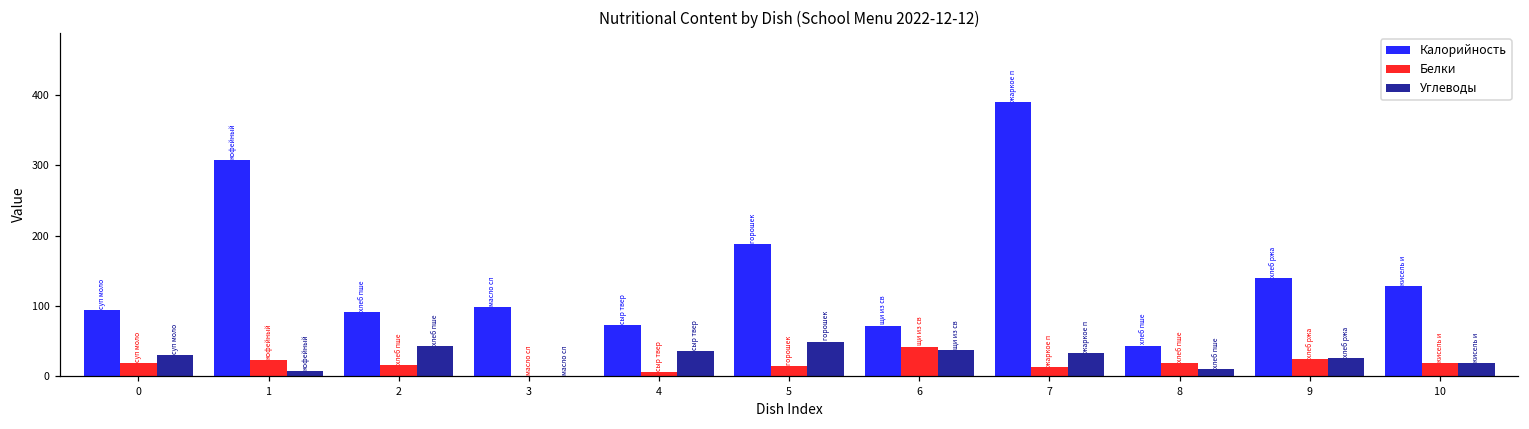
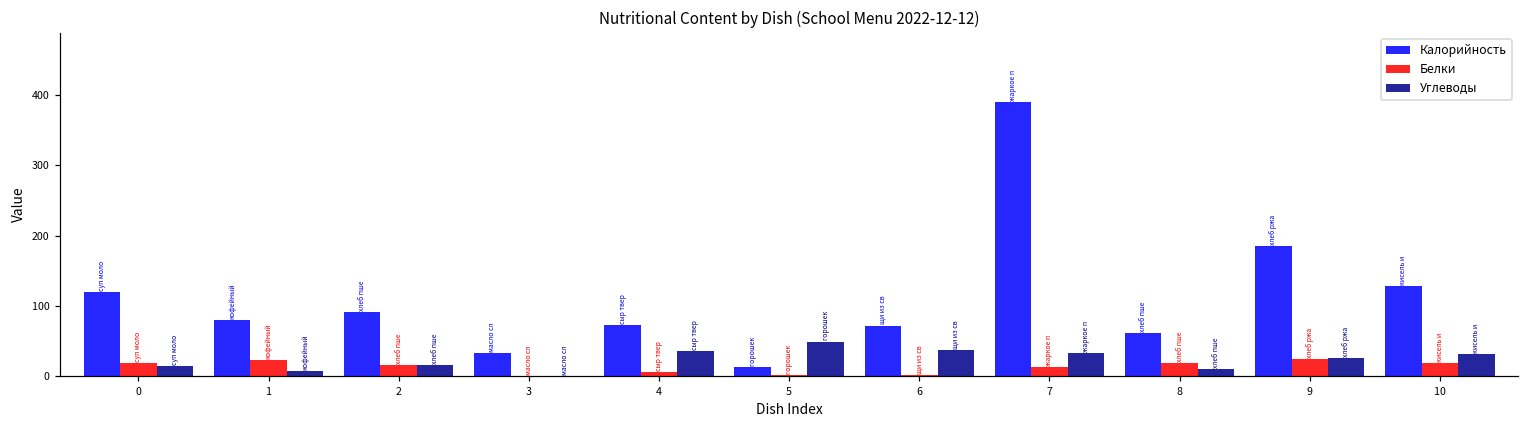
Калорийность, 0: 90 -> 120
Углеводы, 0: 30 -> 10
Калорийность, 1: 310 -> 80
Углеводы, 2: 40 -> 10
Калорийность, 3: 100 -> 30
Калорийность, 5: 190 -> 10
Белки, 5: 10 -> 0
Белки, 6: 40 -> 0
Калорийность, 8: 40 -> 60
Калорийность, 9: 140 -> 180
Углеводы, 10: 20 -> 30
